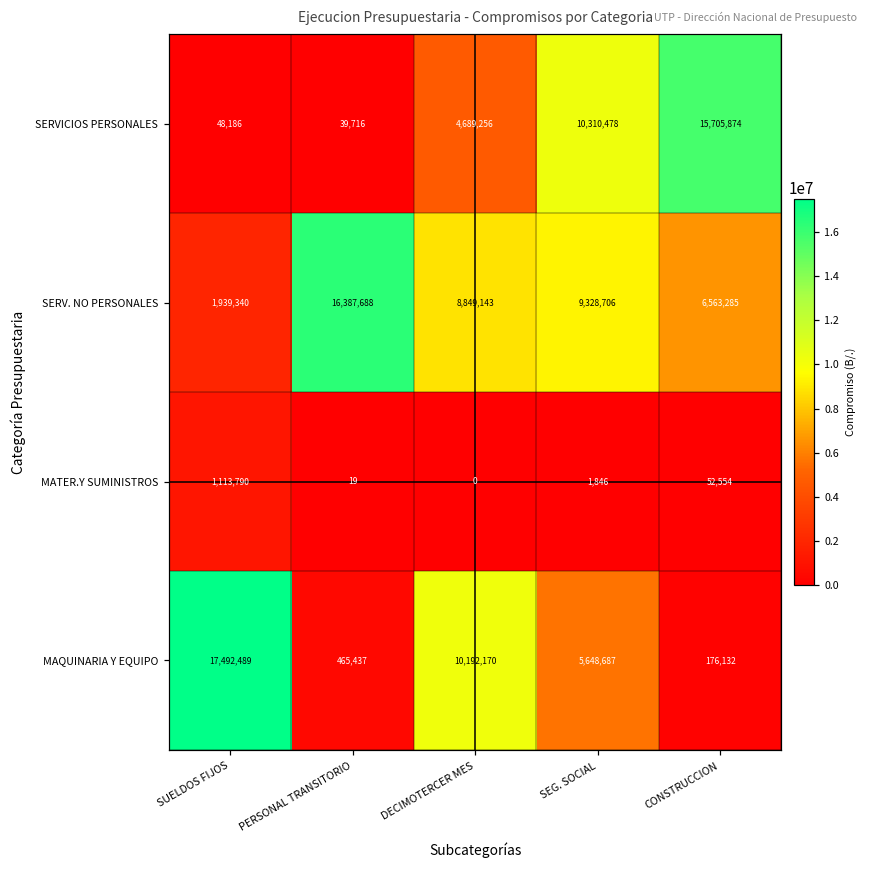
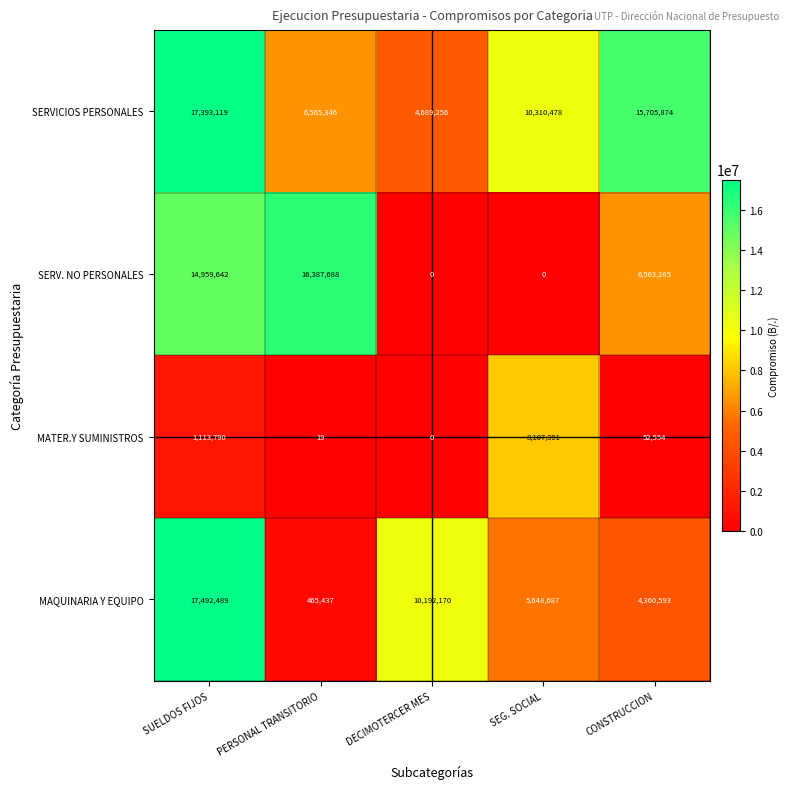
SERVICIOS PERSONALES, SUELDOS FIJOS: 48,186 -> 17,393,119
SERVICIOS PERSONALES, PERSONAL TRANSITORIO: 39,716 -> 6,565,346
SERV. NO PERSONALES, SUELDOS FIJOS: 1,939,340 -> 14,959,642
SERV. NO PERSONALES, DECIMOTERCER MES: 8,849,143 -> 0
SERV. NO PERSONALES, SEG. SOCIAL: 9,328,706 -> 0
MATER.Y SUMINISTROS, SEG. SOCIAL: 1,846 -> 8,107,391
MAQUINARIA Y EQUIPO, CONSTRUCCION: 176,132 -> 4,360,593
